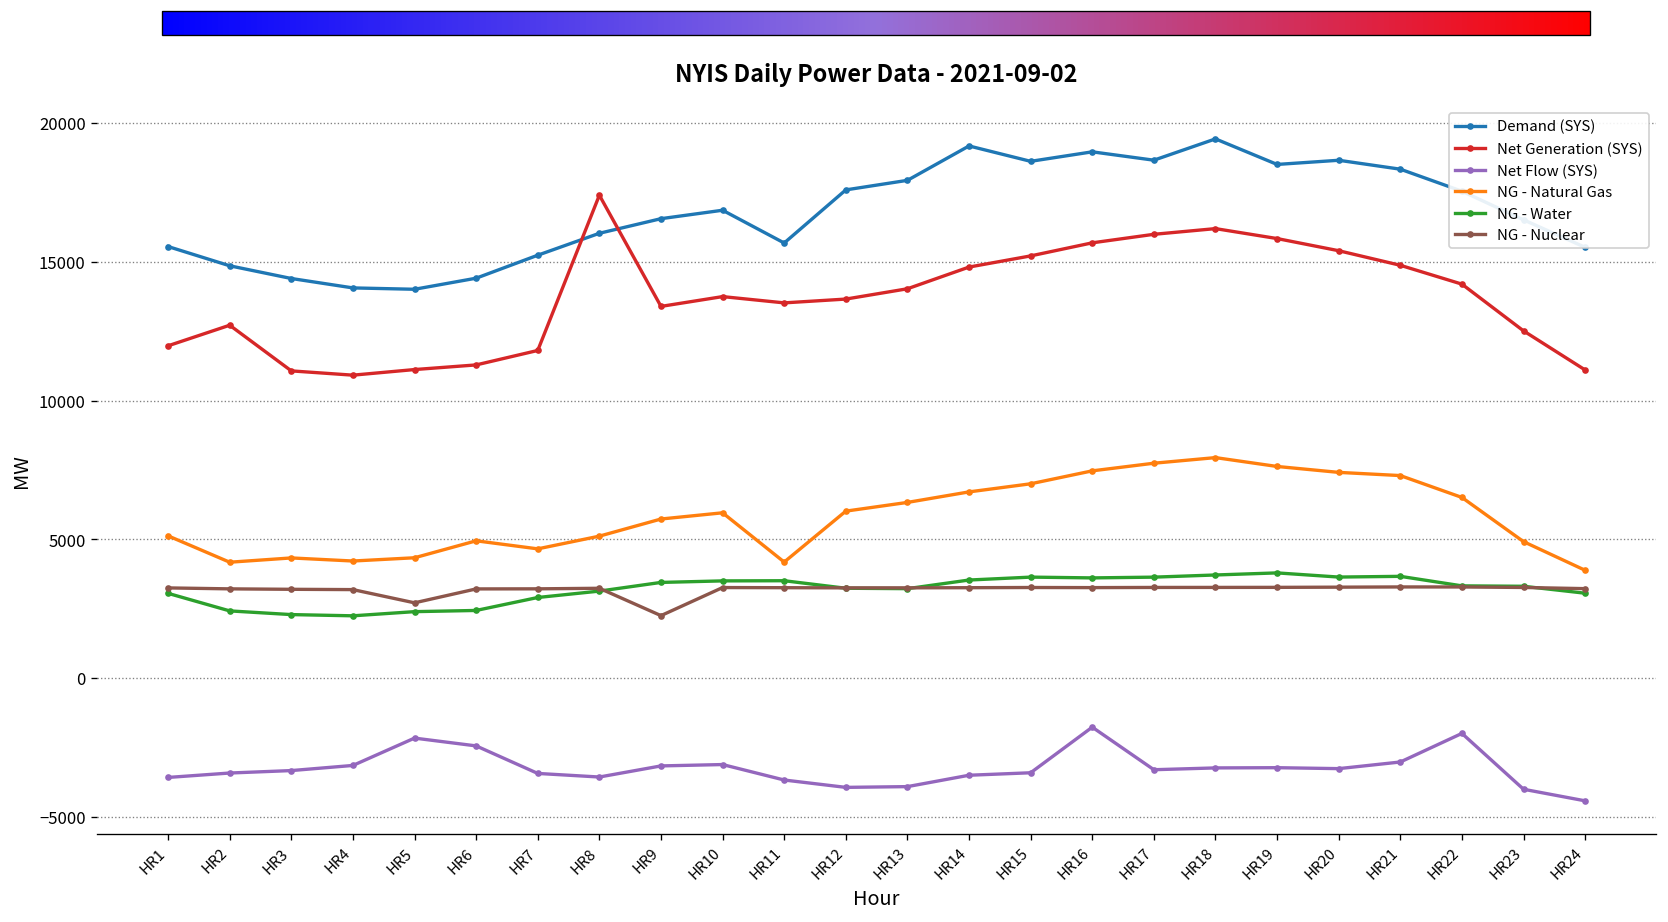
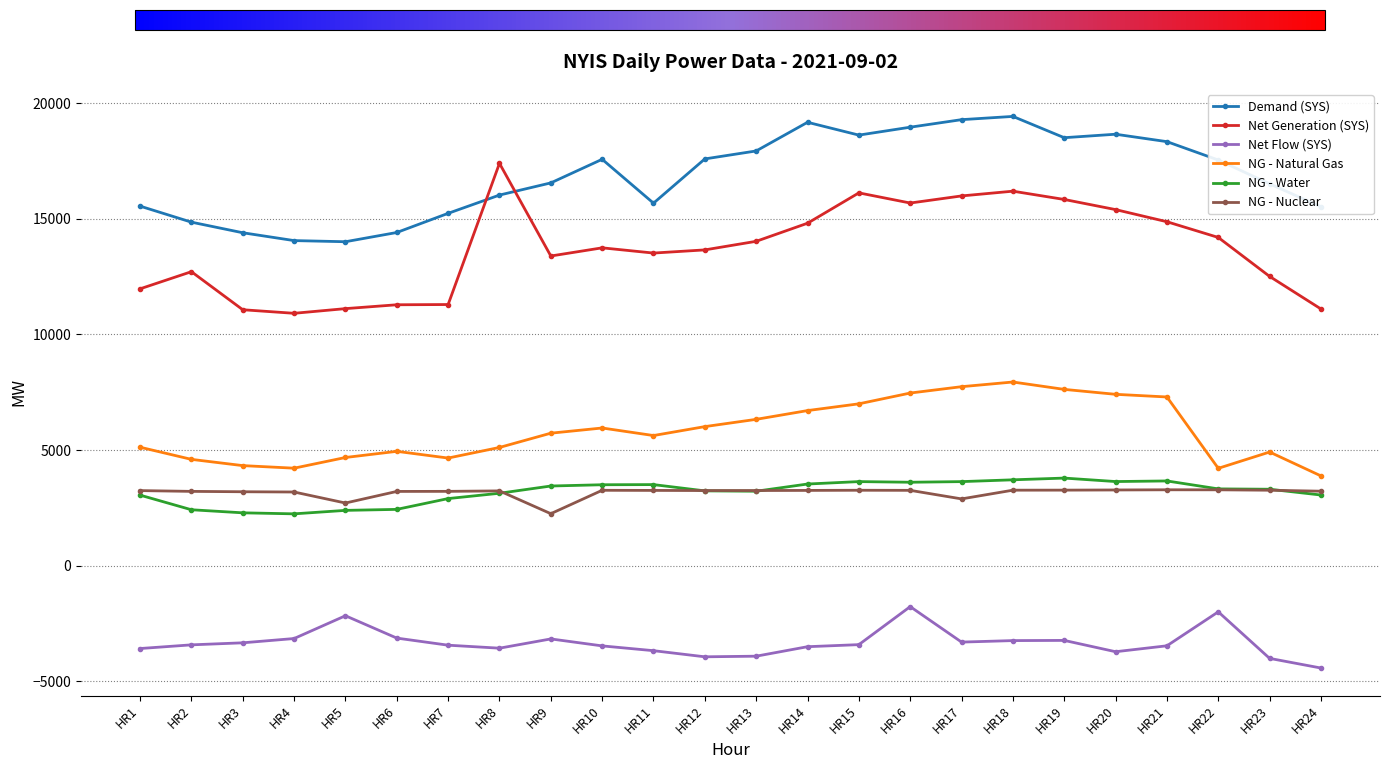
NG - Natural Gas, HR2: 4200 -> 4600
NG - Natural Gas, HR5: 4300 -> 4700
Net Flow (SYS), HR6: -2400 -> -3100
Net Generation (SYS), HR7: 11800 -> 11300
Demand (SYS), HR10: 16900 -> 17600
Net Flow (SYS), HR10: -3100 -> -3500
NG - Natural Gas, HR11: 4200 -> 5600
Net Generation (SYS), HR15: 15200 -> 16100
Demand (SYS), HR17: 18700 -> 19300
NG - Nuclear, HR17: 3300 -> 2900
Net Flow (SYS), HR20: -3300 -> -3700
Net Flow (SYS), HR21: -3000 -> -3500
NG - Natural Gas, HR22: 6500 -> 4200
